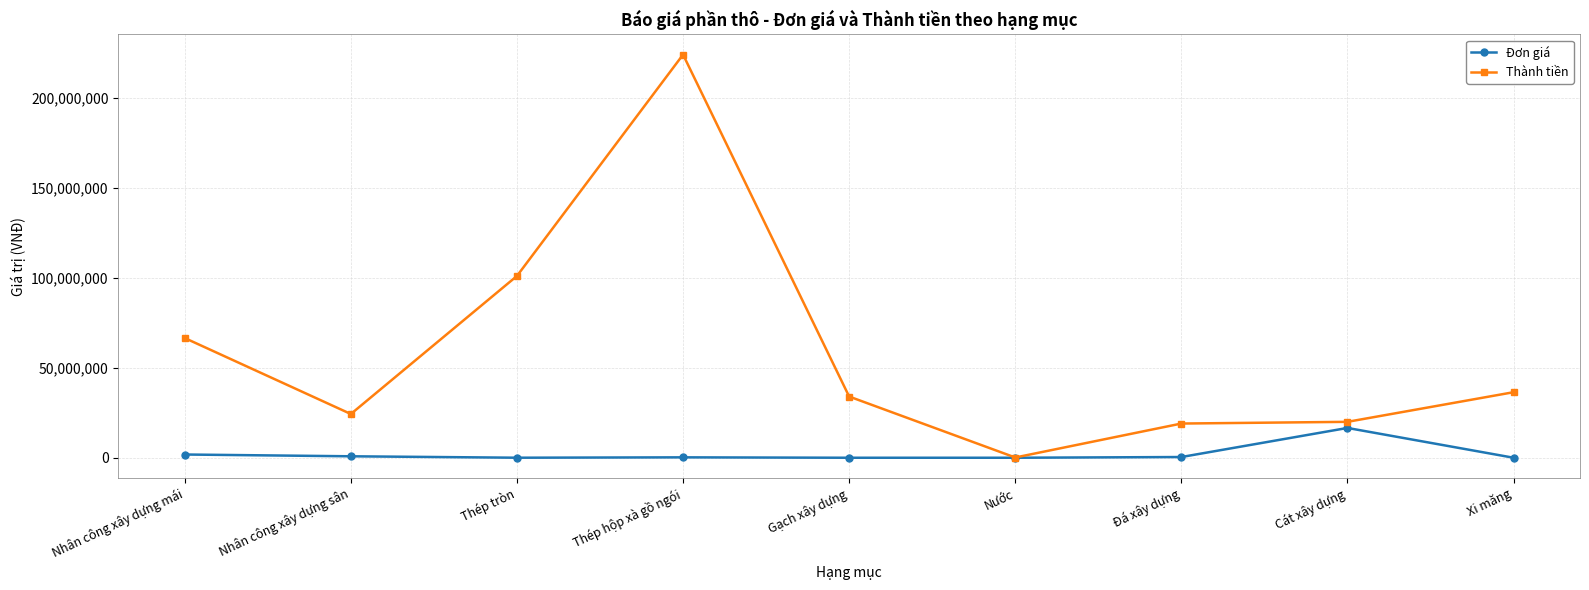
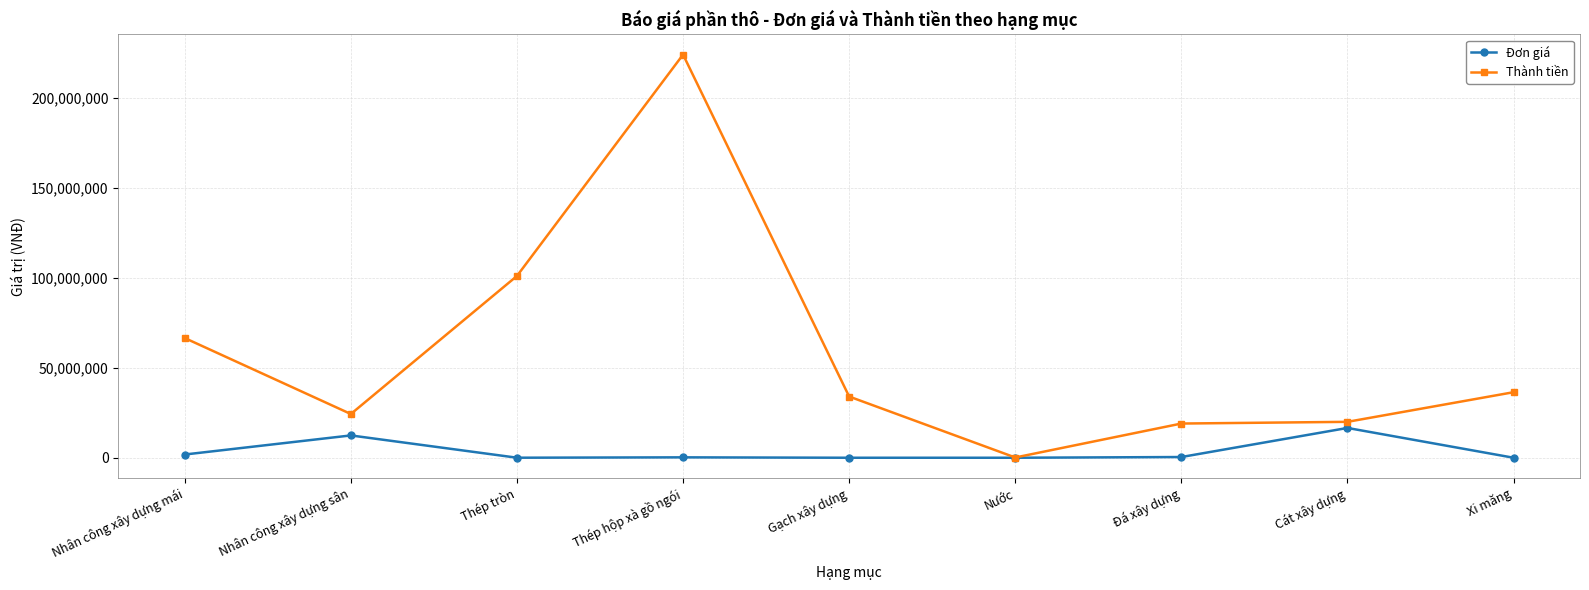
Đơn giá, Nhân công xây dựng sân: 1,000,000 -> 12,000,000
